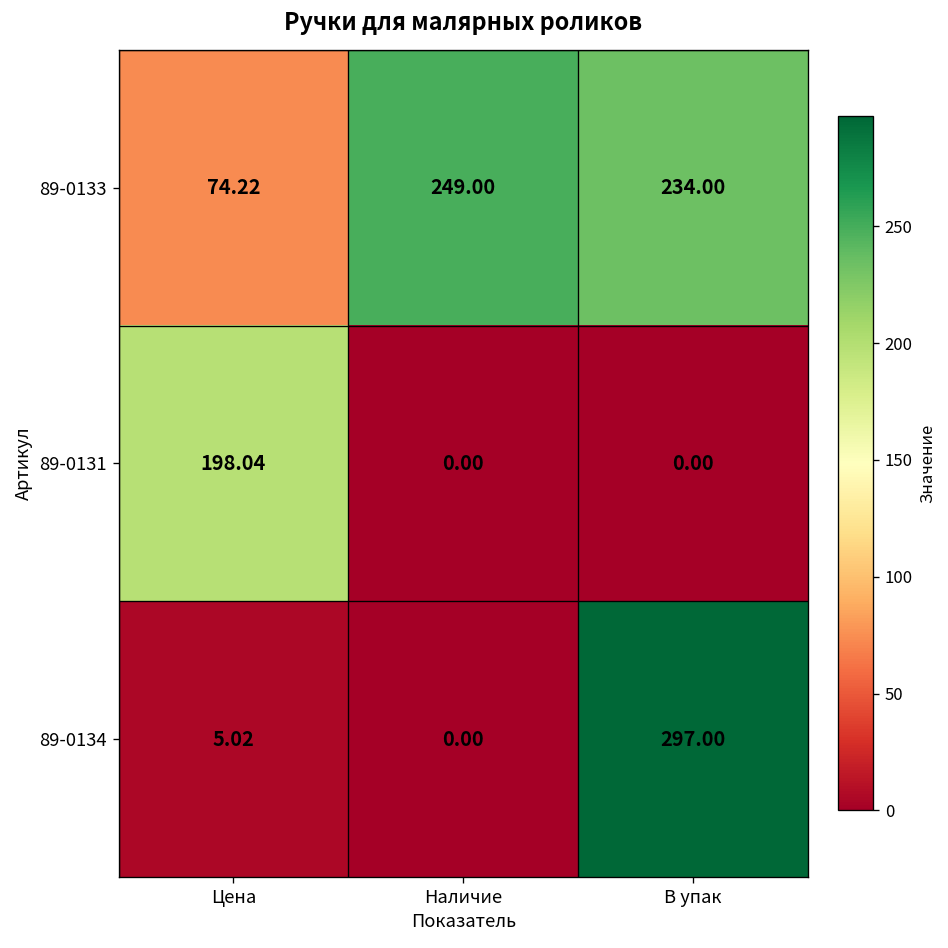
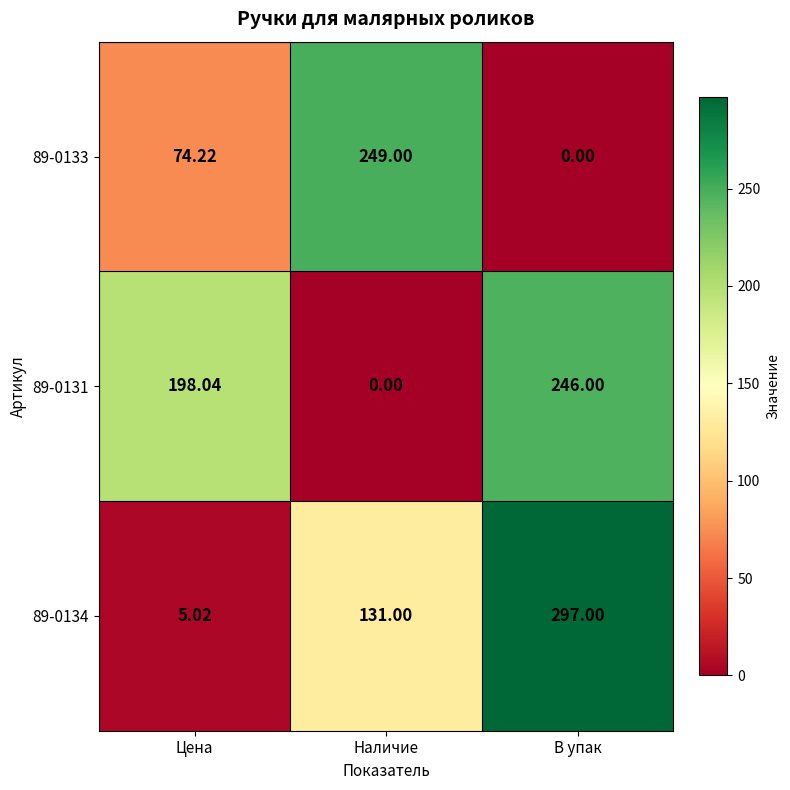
89-0133, В упак: 234.00 -> 0.00
89-0131, В упак: 0.00 -> 246.00
89-0134, Наличие: 0.00 -> 131.00
